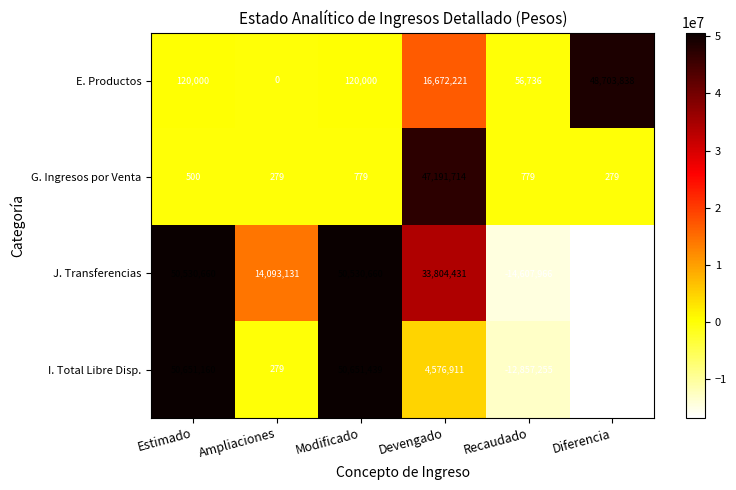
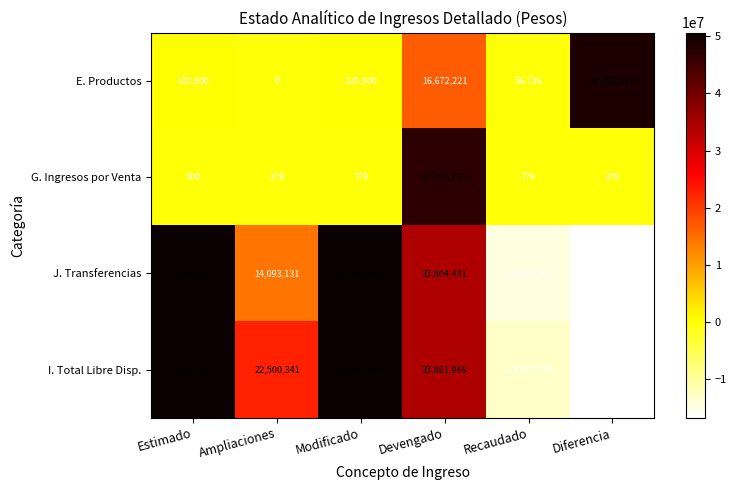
I. Total Libre Disp., Ampliaciones: 279 -> 22,500,341
I. Total Libre Disp., Devengado: 4,576,911 -> 33,861,946
